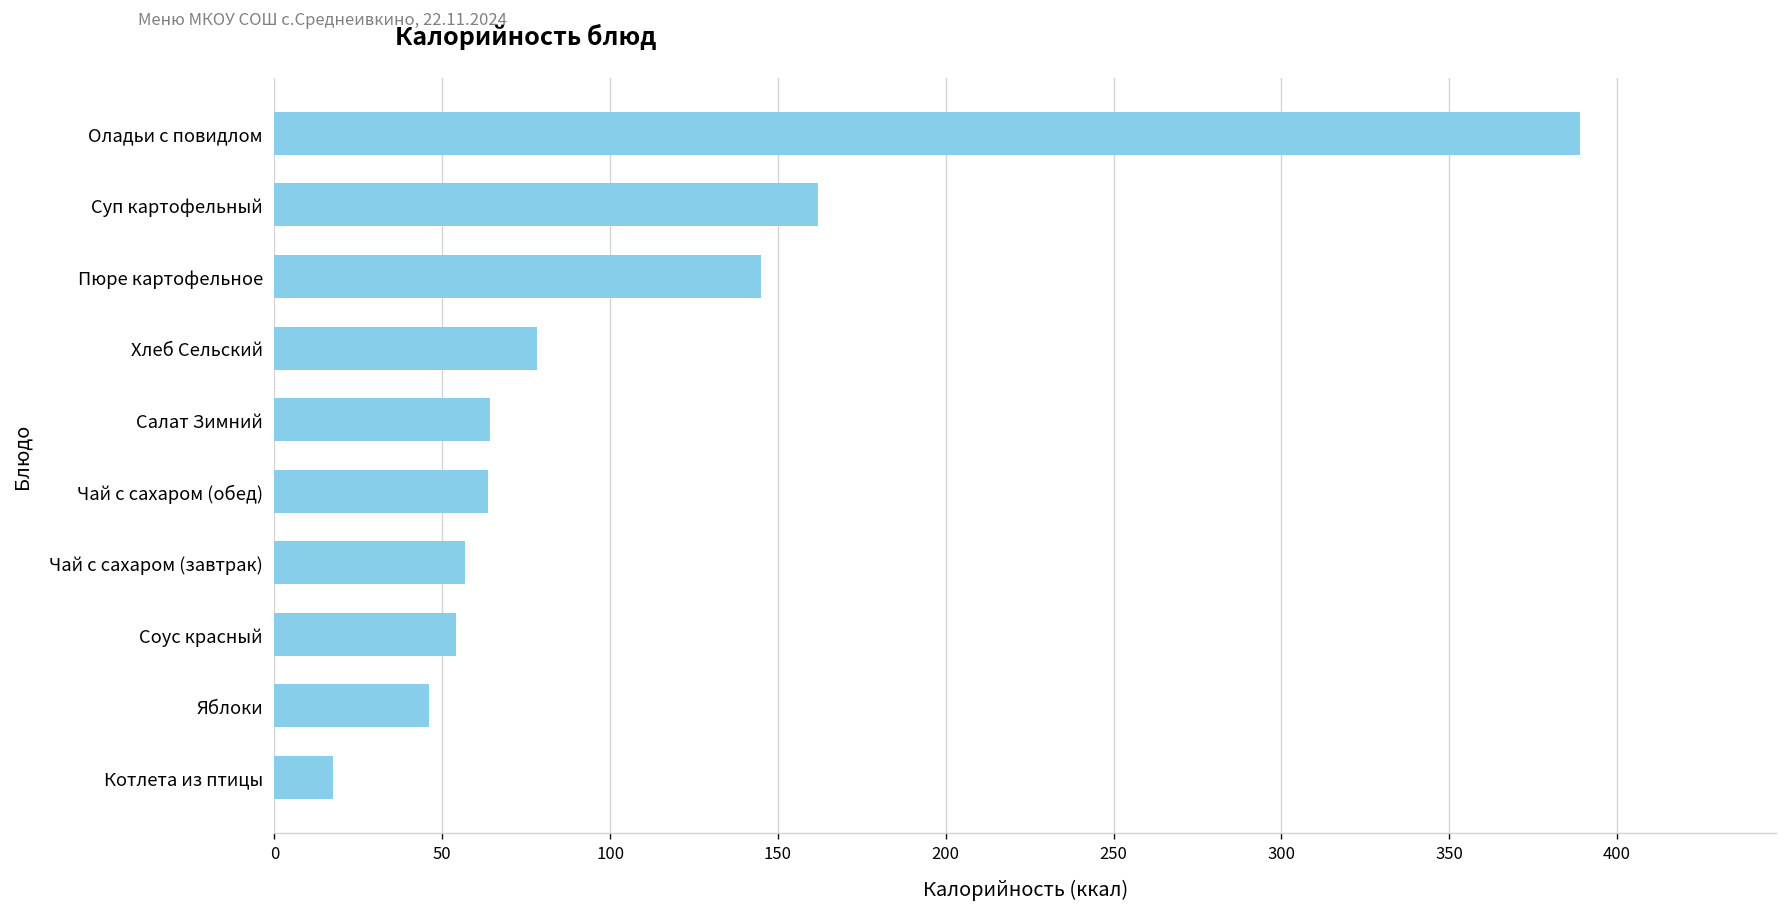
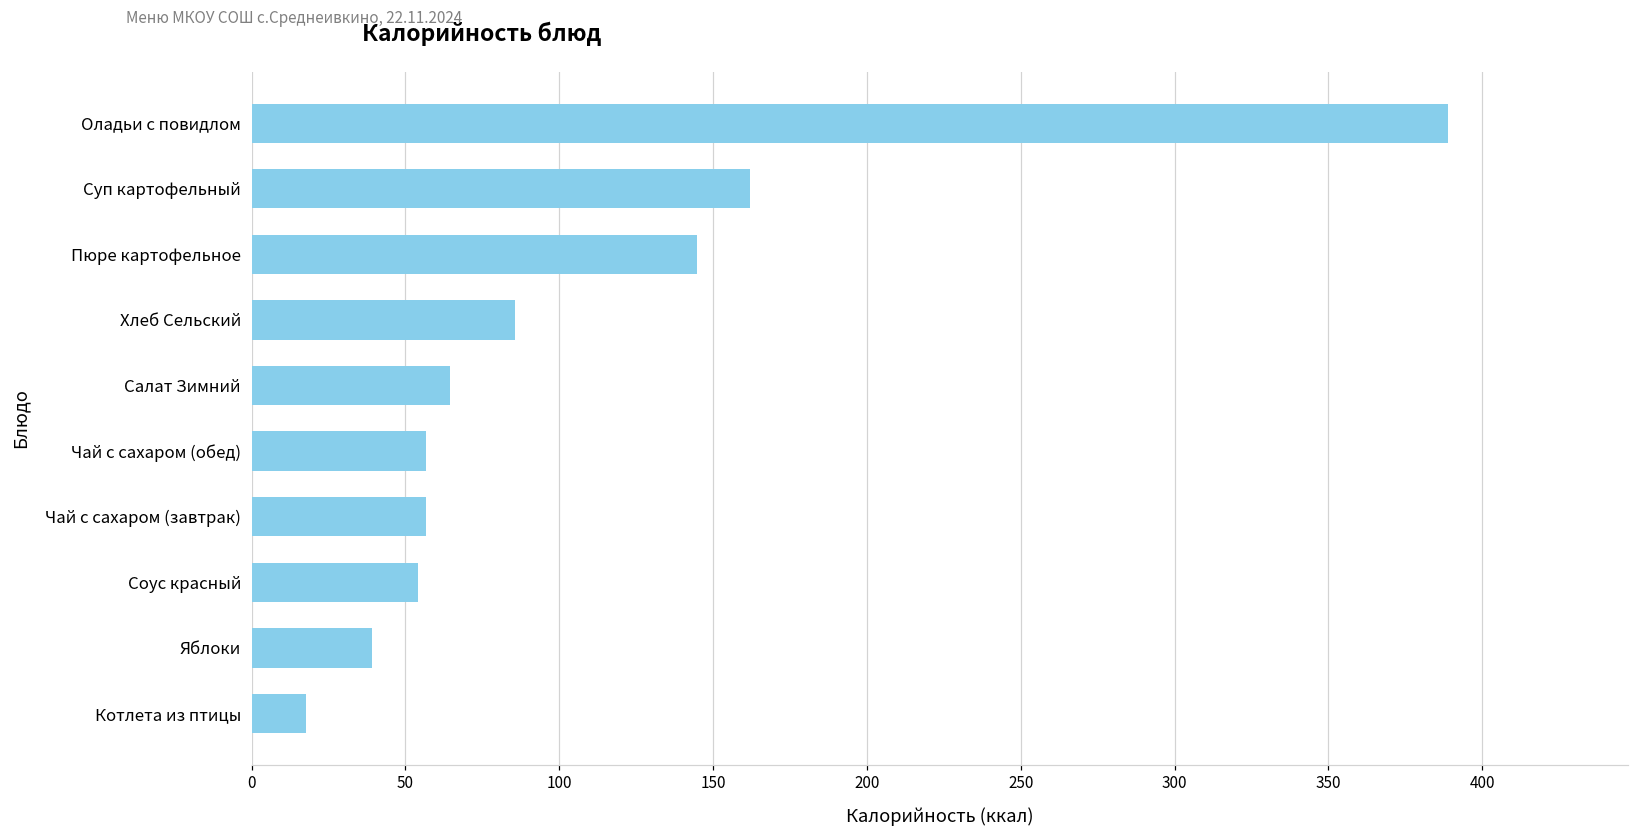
Хлеб Сельский: 78 -> 86
Чай с сахаром (обед): 64 -> 57
Яблоки: 46 -> 39
